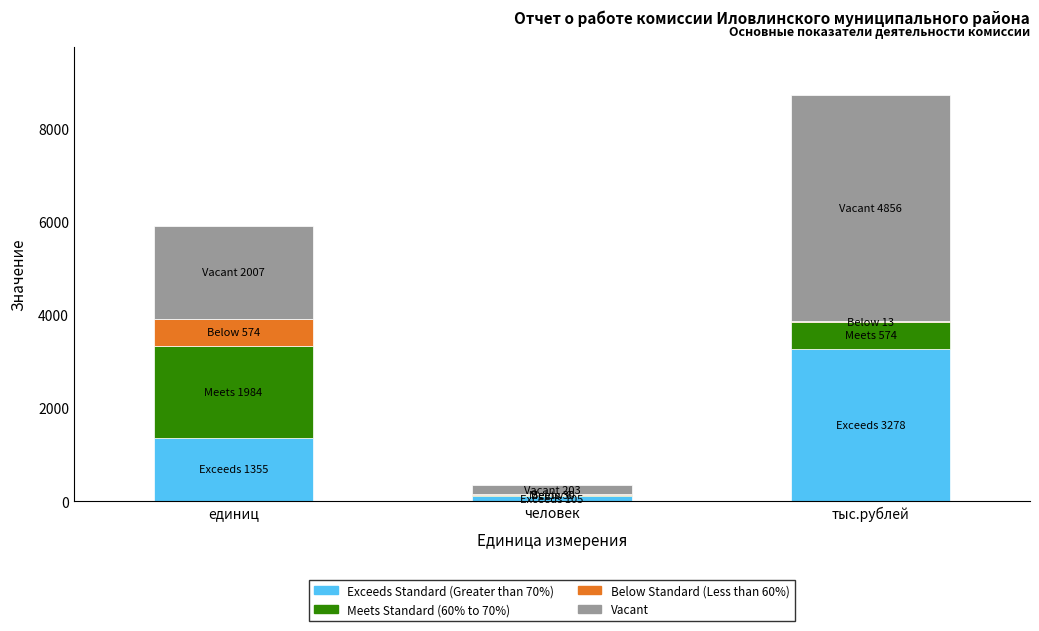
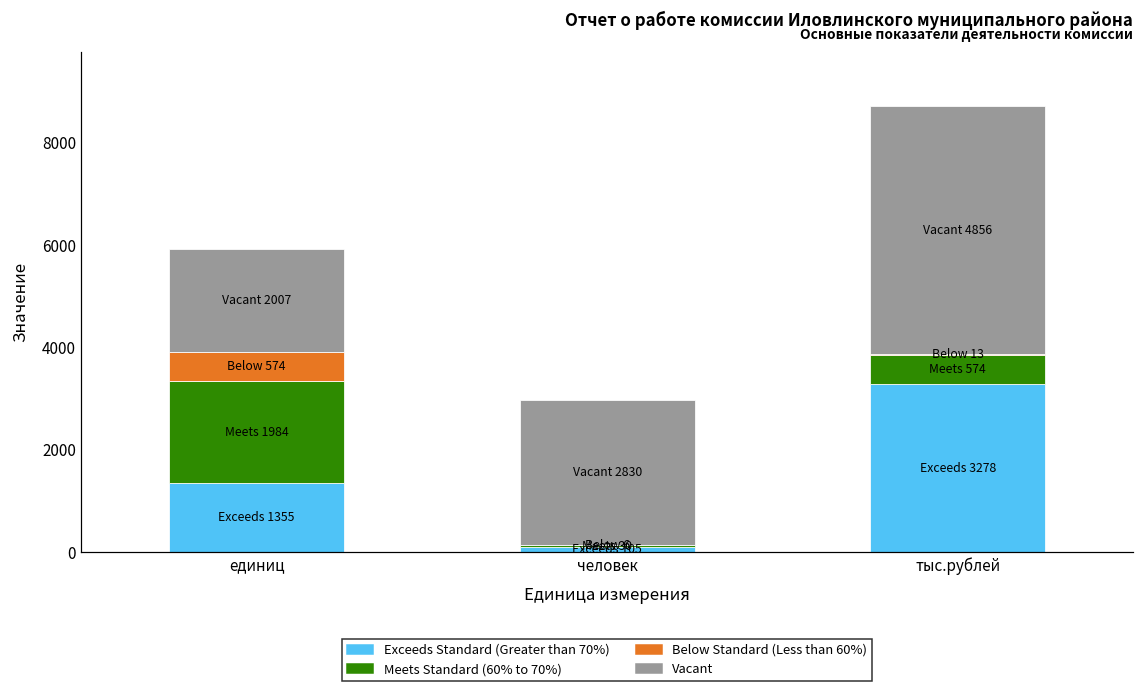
Vacant, человек: 203 -> 2830
